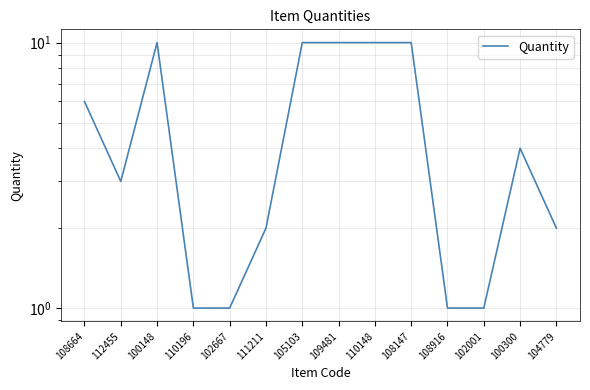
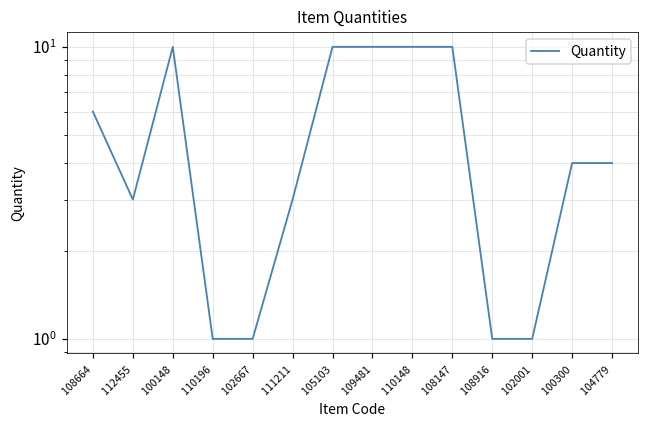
111211: 2 -> 3
104779: 2 -> 4
